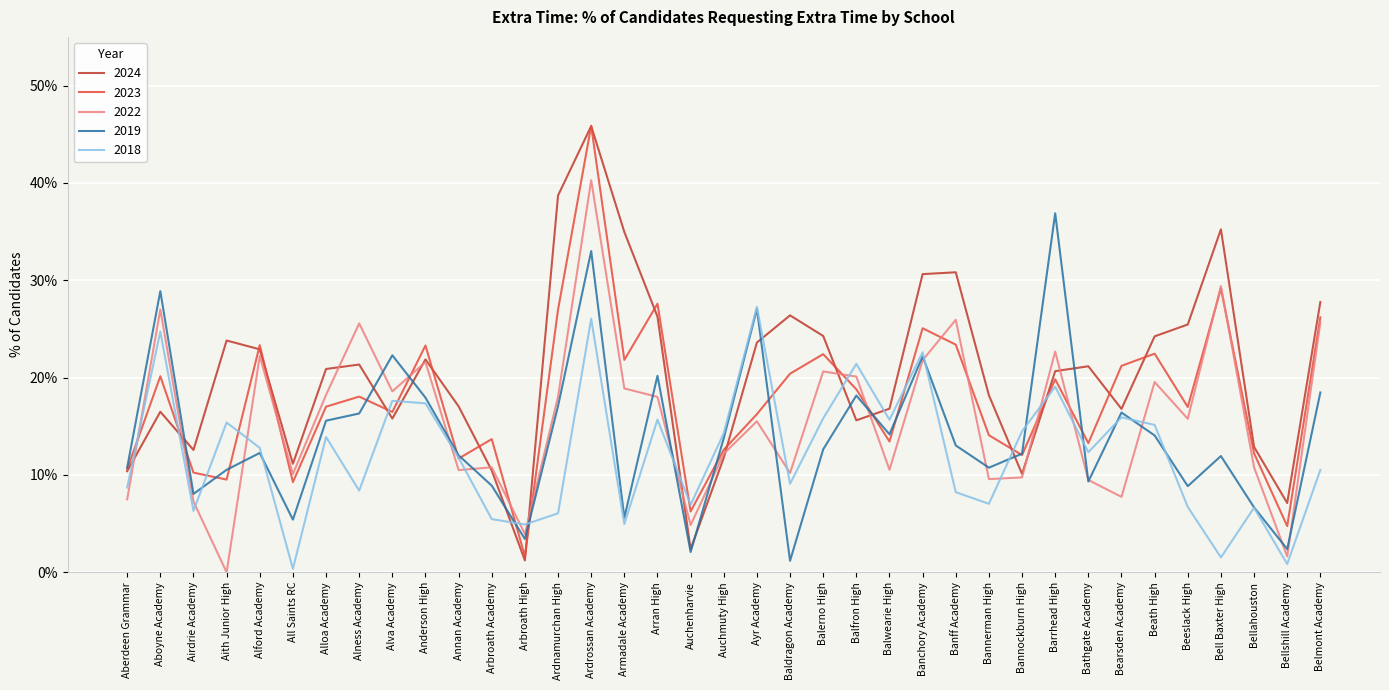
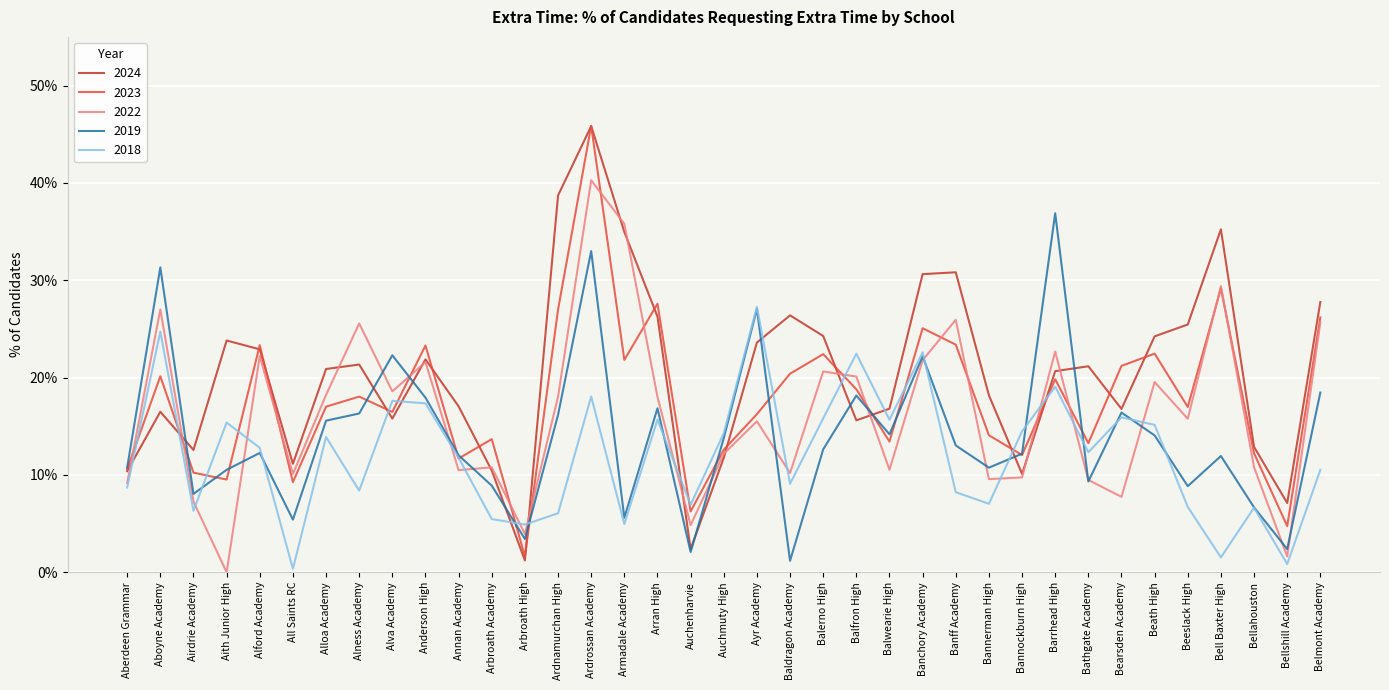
2022, Aberdeen Grammar: 7% -> 9%
2019, Aboyne Academy: 29% -> 31%
2019, Ardnamurchan High: 17% -> 16%
2018, Ardrossan Academy: 26% -> 18%
2022, Armadale Academy: 19% -> 36%
2019, Arran High: 20% -> 17%
2018, Balfron High: 21% -> 22%
